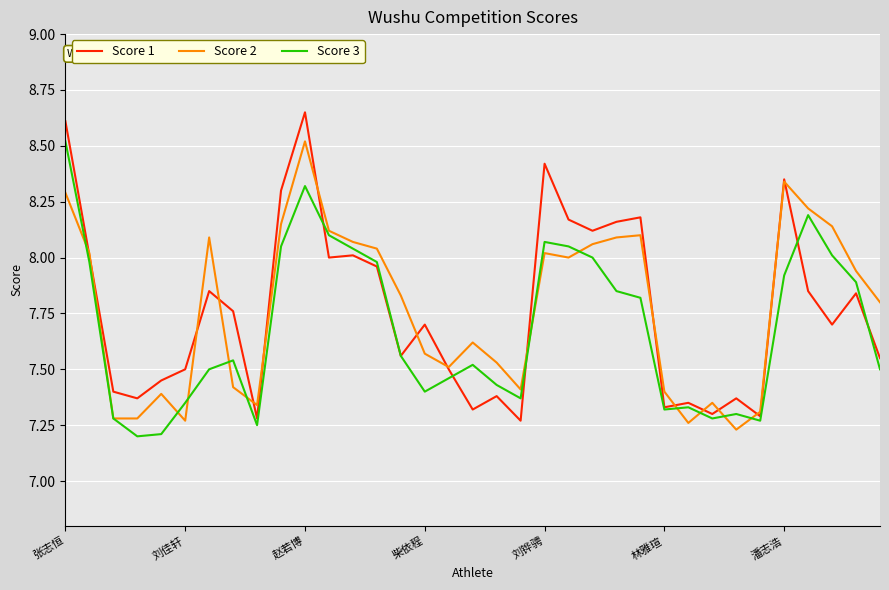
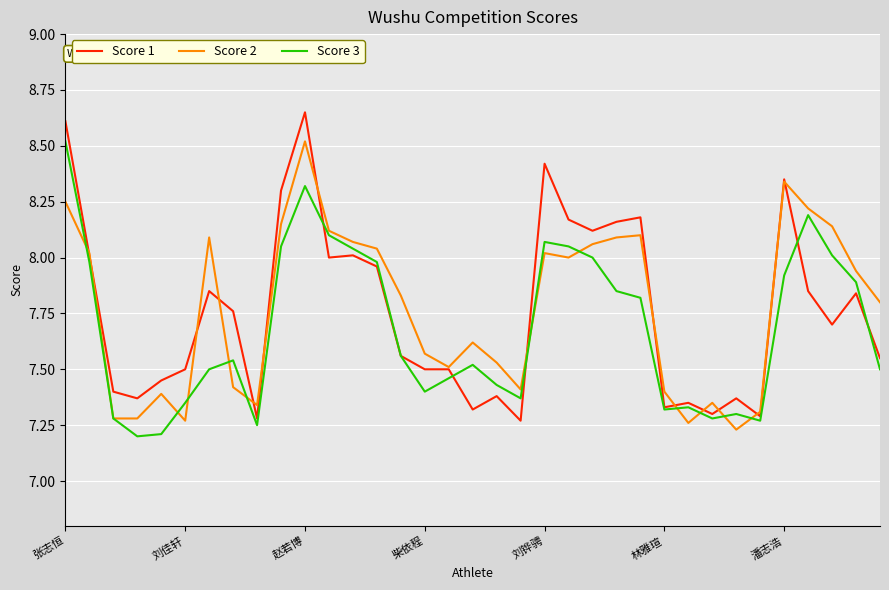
Score 2, 张志恒: 8.29 -> 8.25
Score 1, 柴依程: 7.7 -> 7.5
